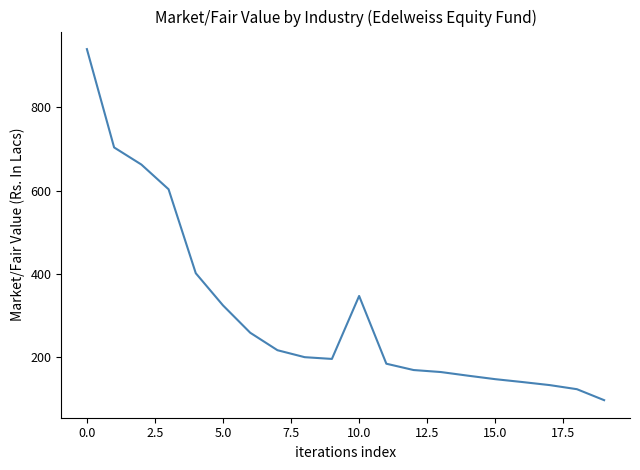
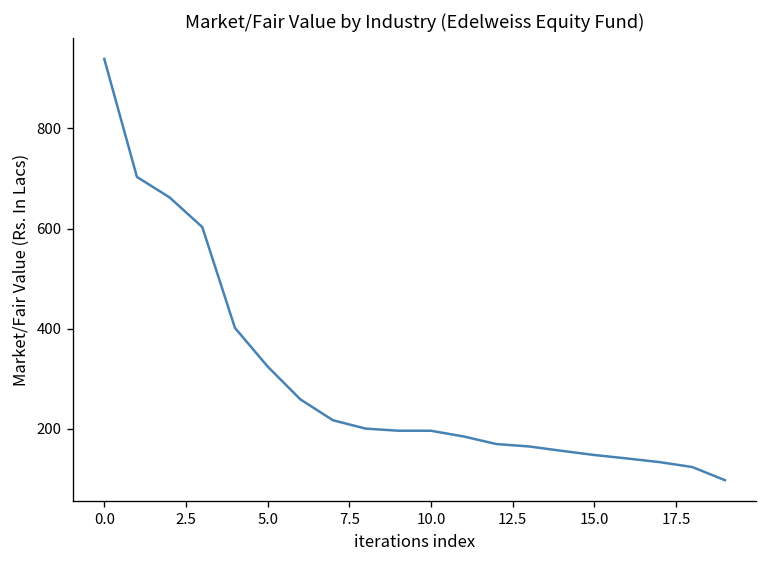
10.0: 350 -> 200
